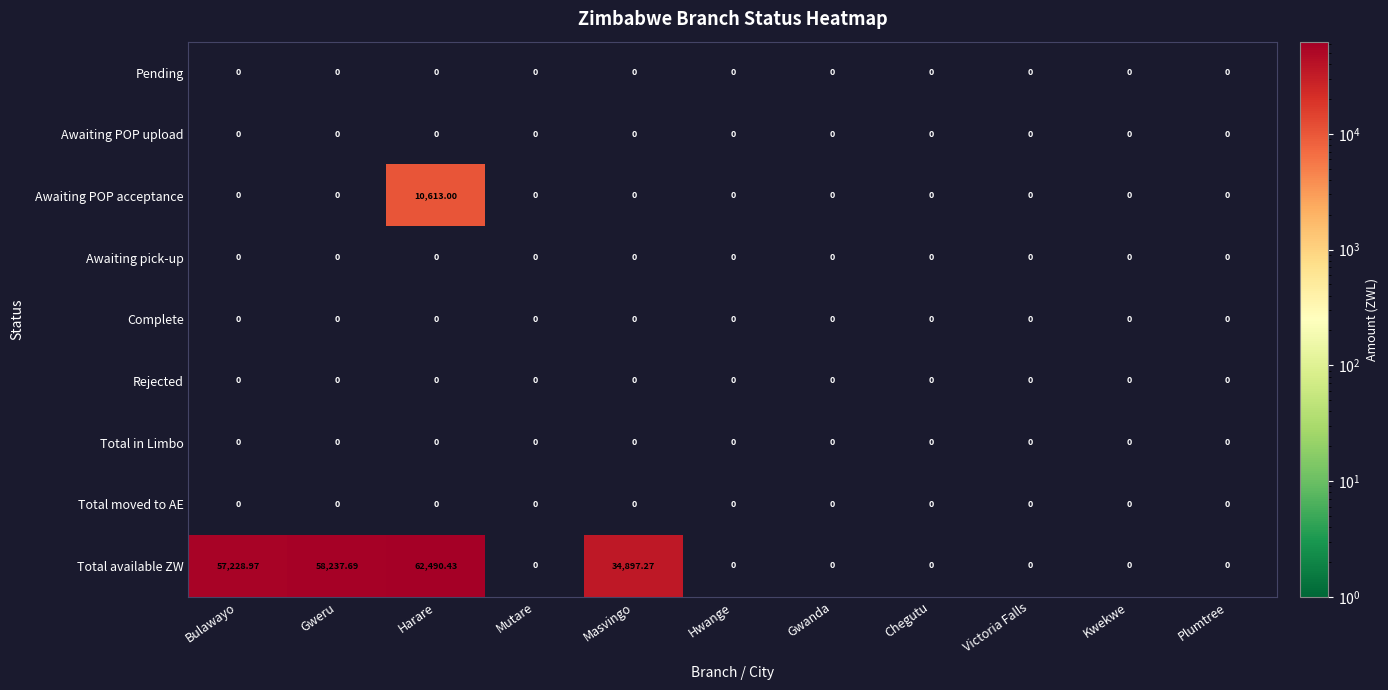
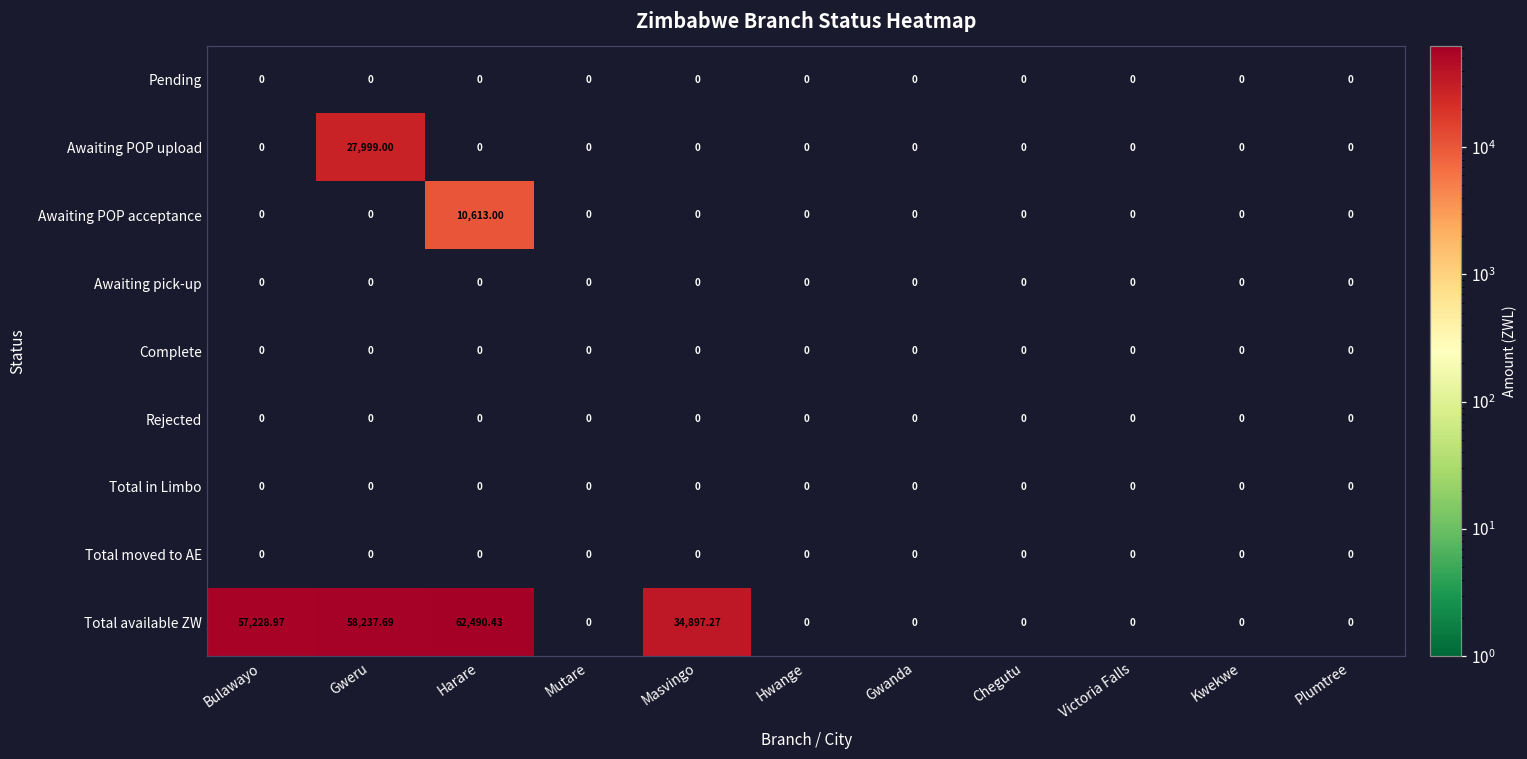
Awaiting POP upload, Gweru: 0 -> 27,999.00
